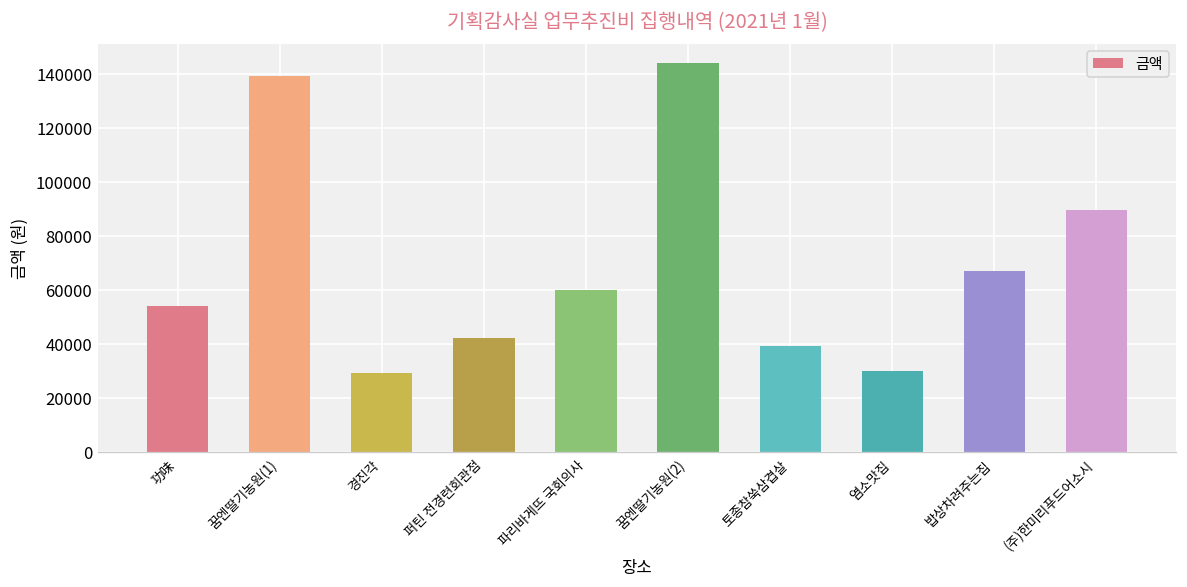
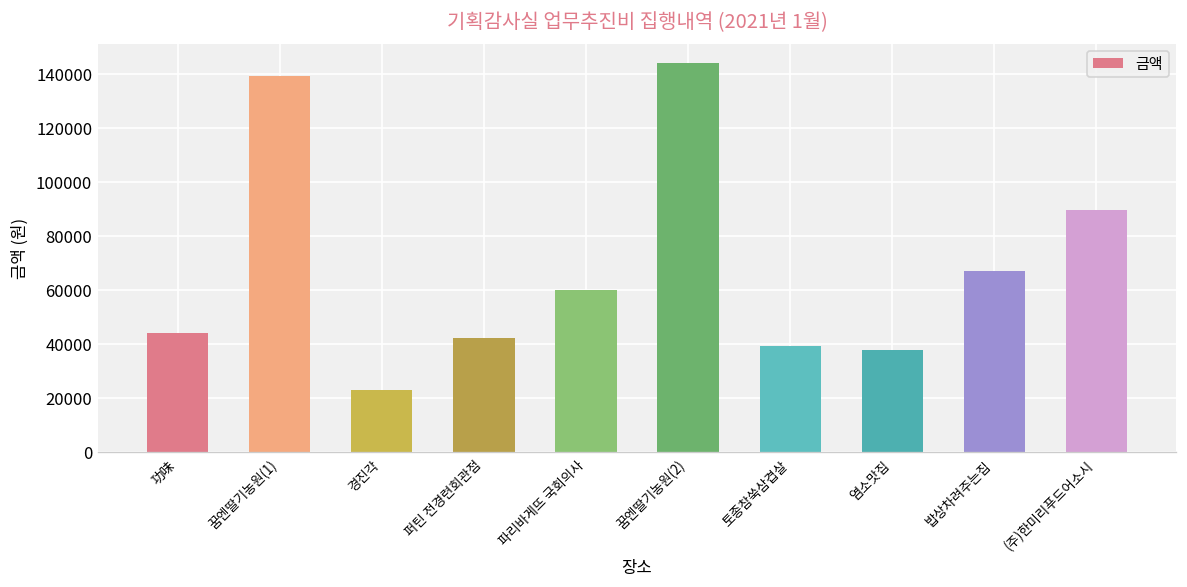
功味: 54000 -> 44000
경진각: 29000 -> 23000
염소맛집: 30000 -> 38000
